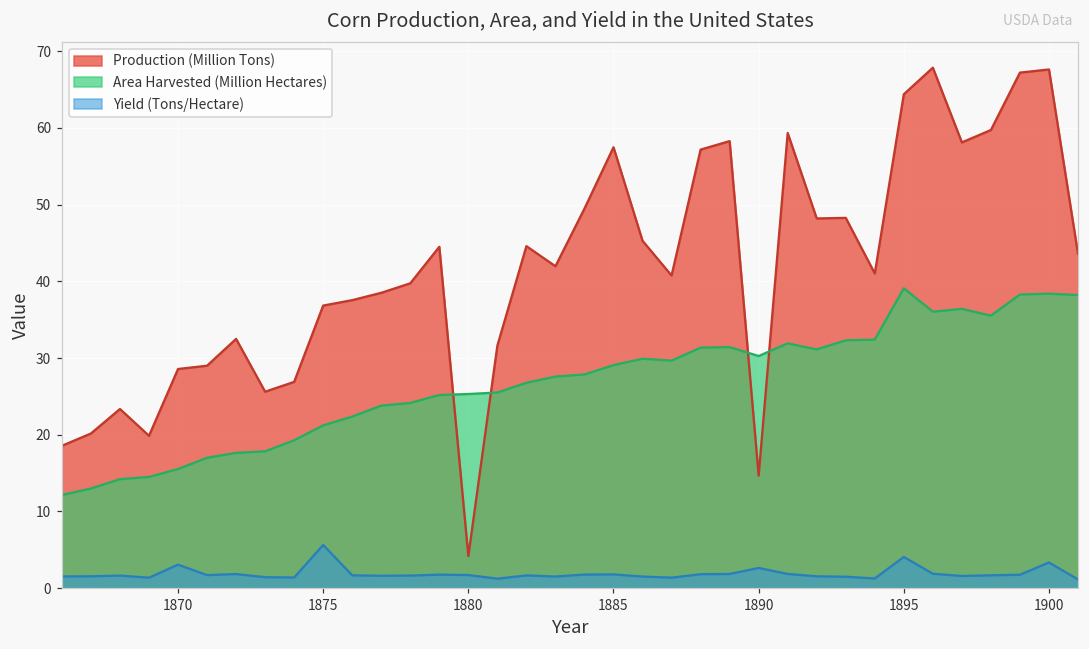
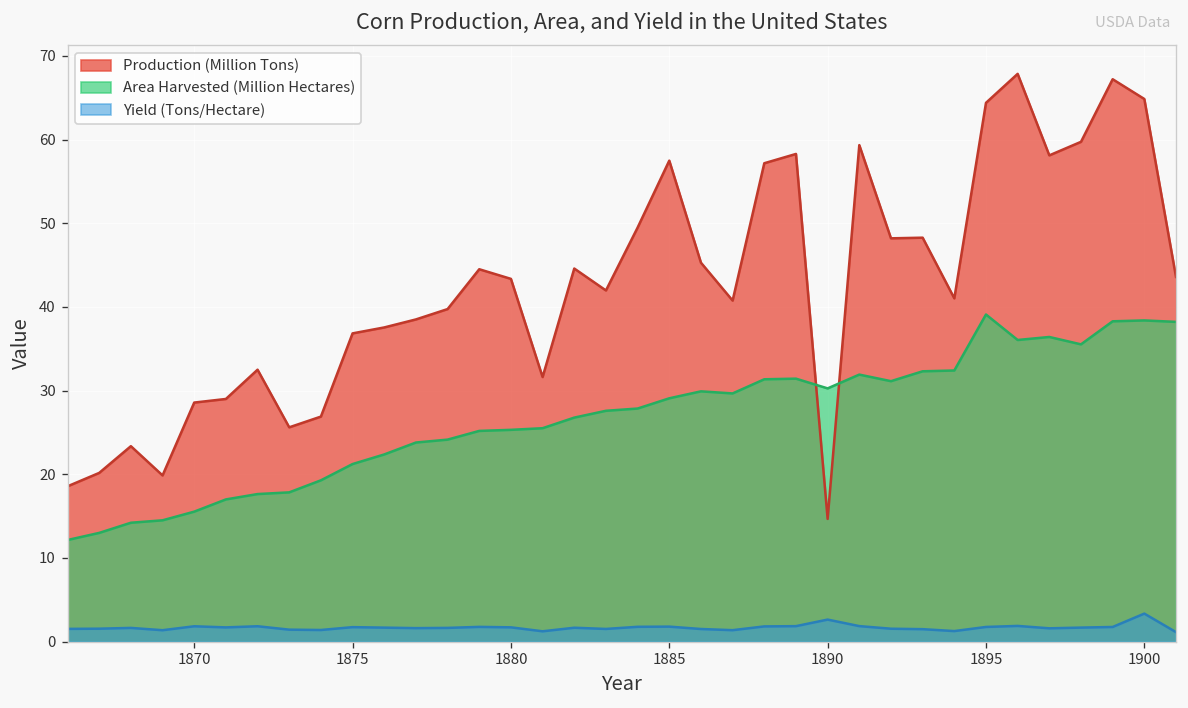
Yield (Tons/Hectare), 1870: 3 -> 2
Yield (Tons/Hectare), 1875: 6 -> 2
Production (Million Tons), 1880: 4 -> 43
Yield (Tons/Hectare), 1895: 4 -> 2
Production (Million Tons), 1900: 68 -> 65
